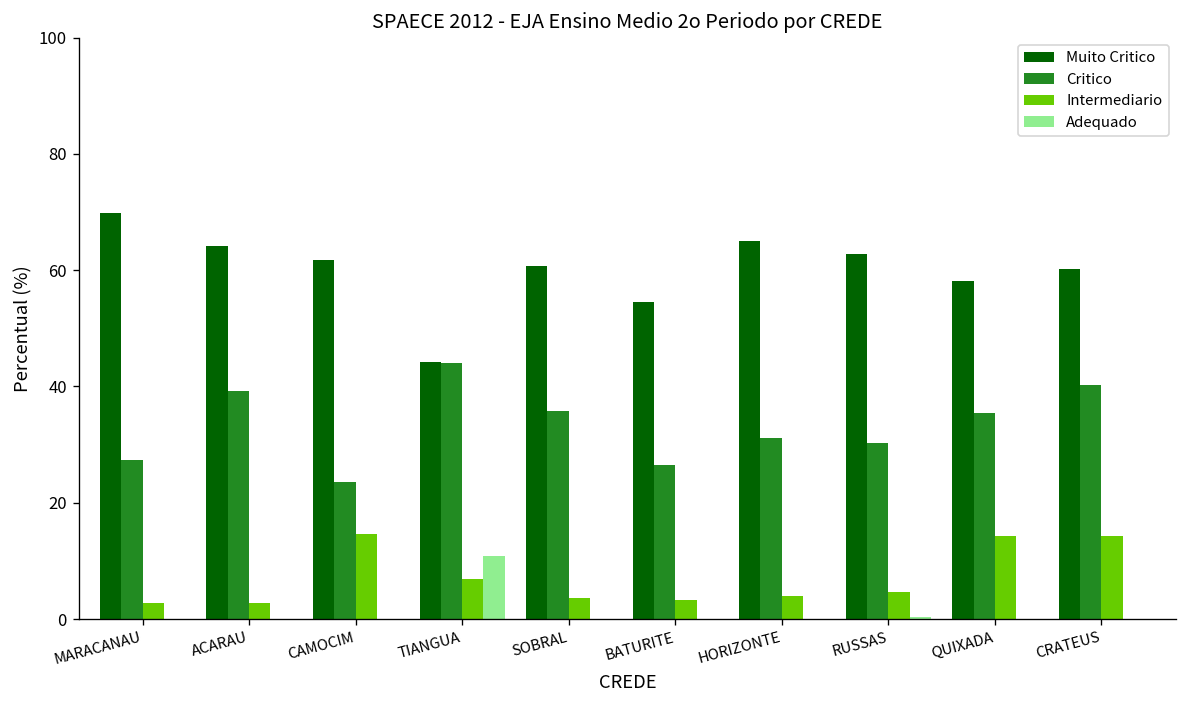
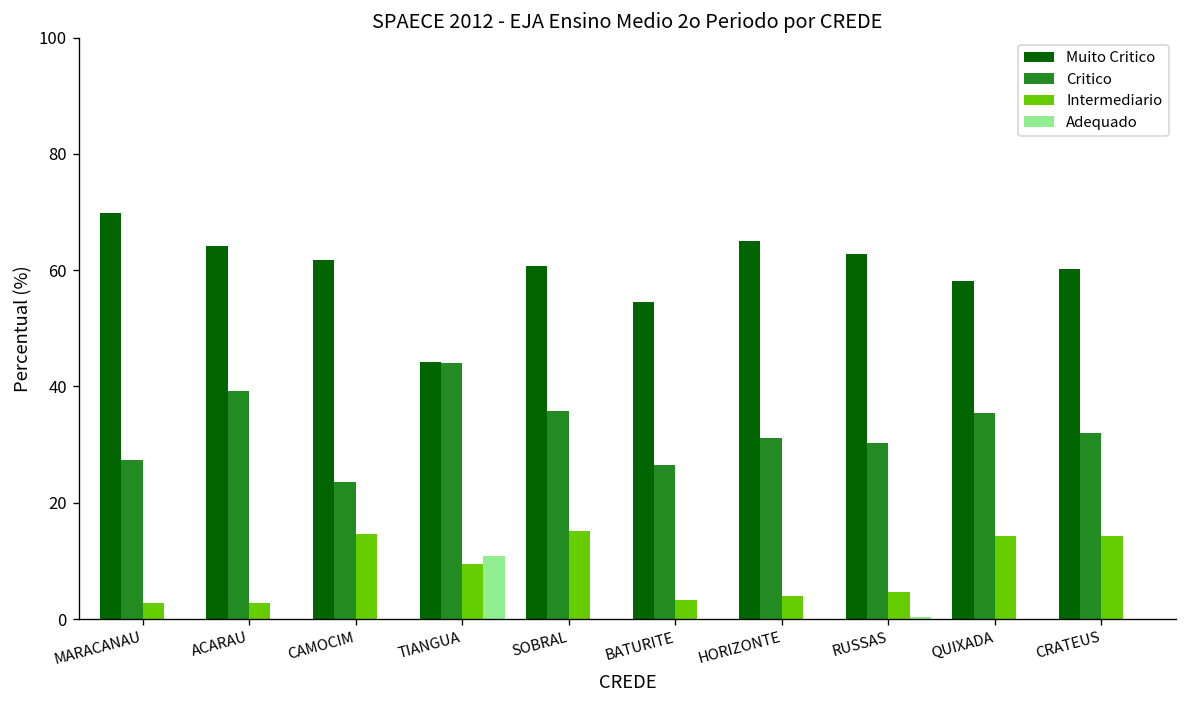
Intermediario, TIANGUA: 7 -> 9
Intermediario, SOBRAL: 4 -> 15
Critico, CRATEUS: 40 -> 32
